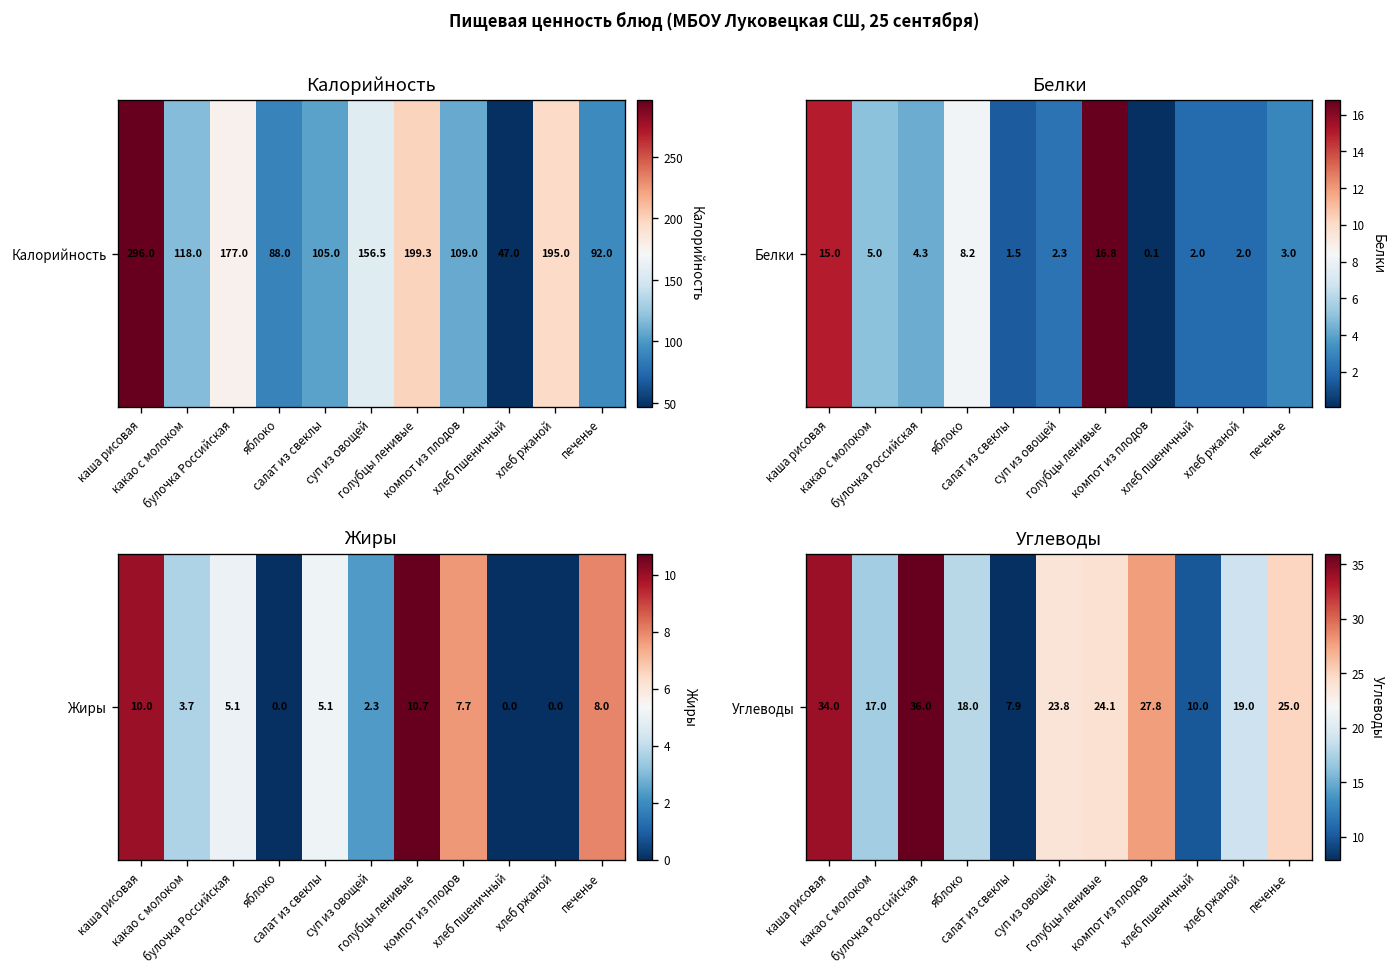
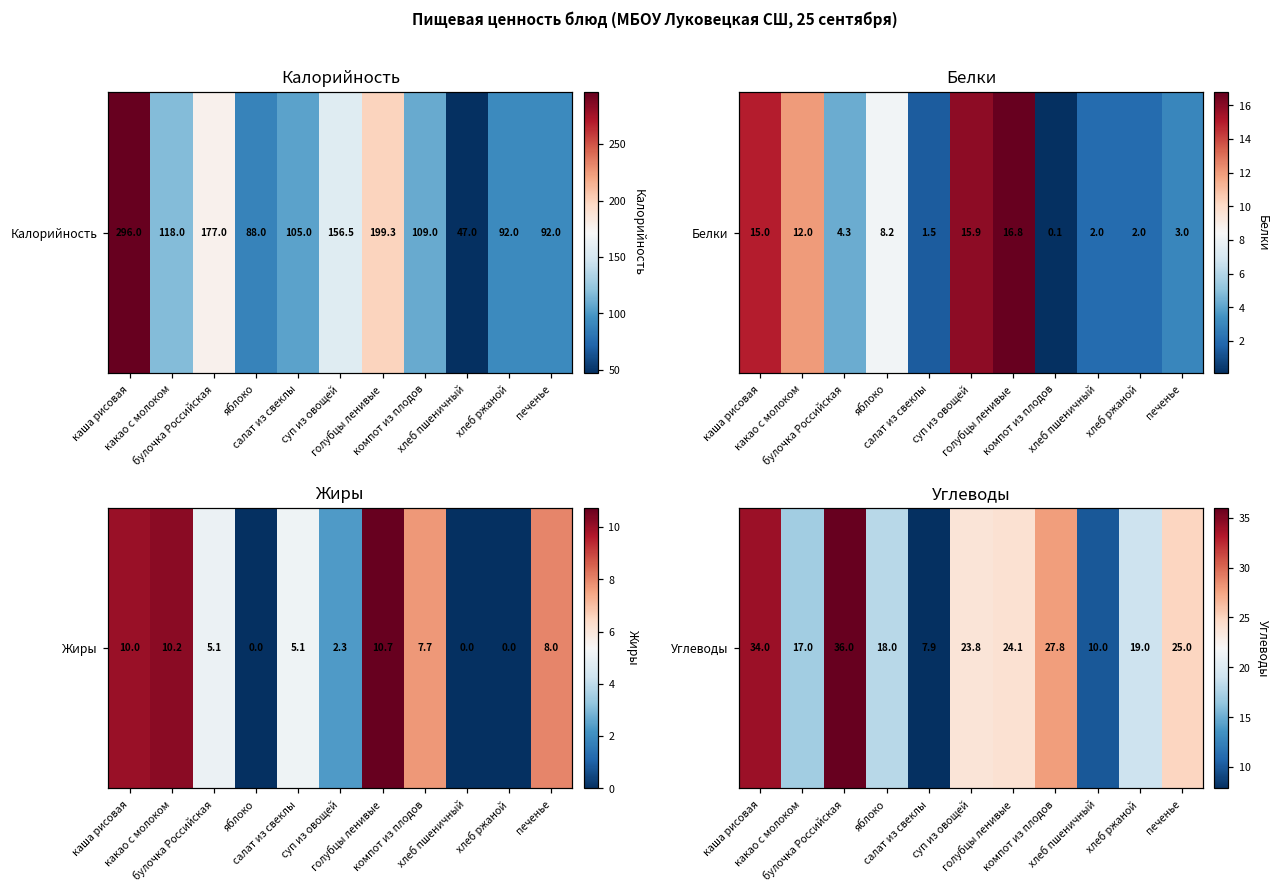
Калорийность, Калорийность, хлеб ржаной: 195.0 -> 92.0
Белки, Белки, какао с молоком: 5.0 -> 12.0
Белки, Белки, суп из овощей: 2.3 -> 15.9
Жиры, Жиры, какао с молоком: 3.7 -> 10.2
